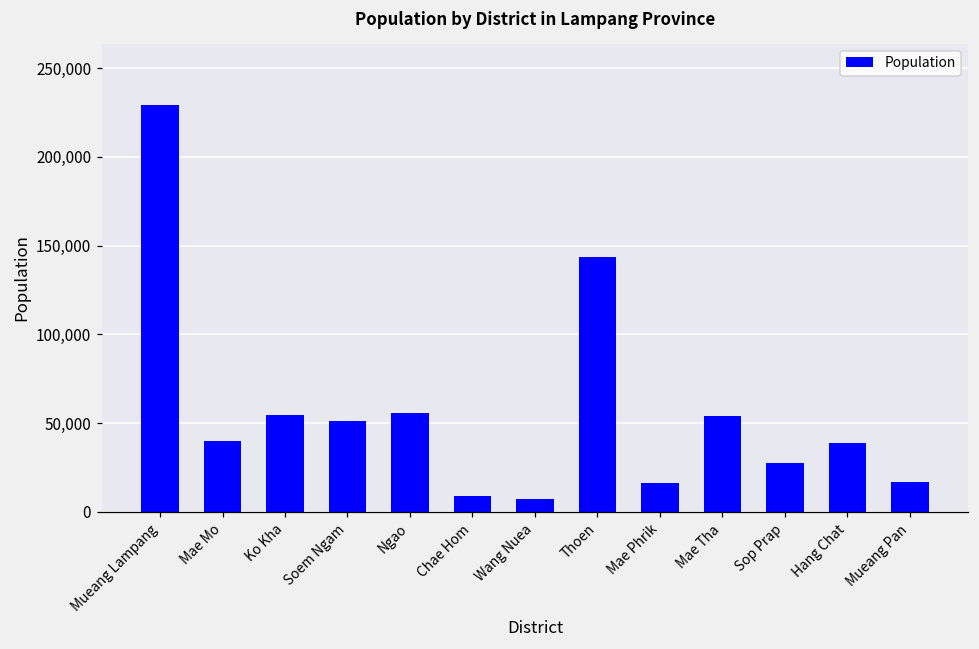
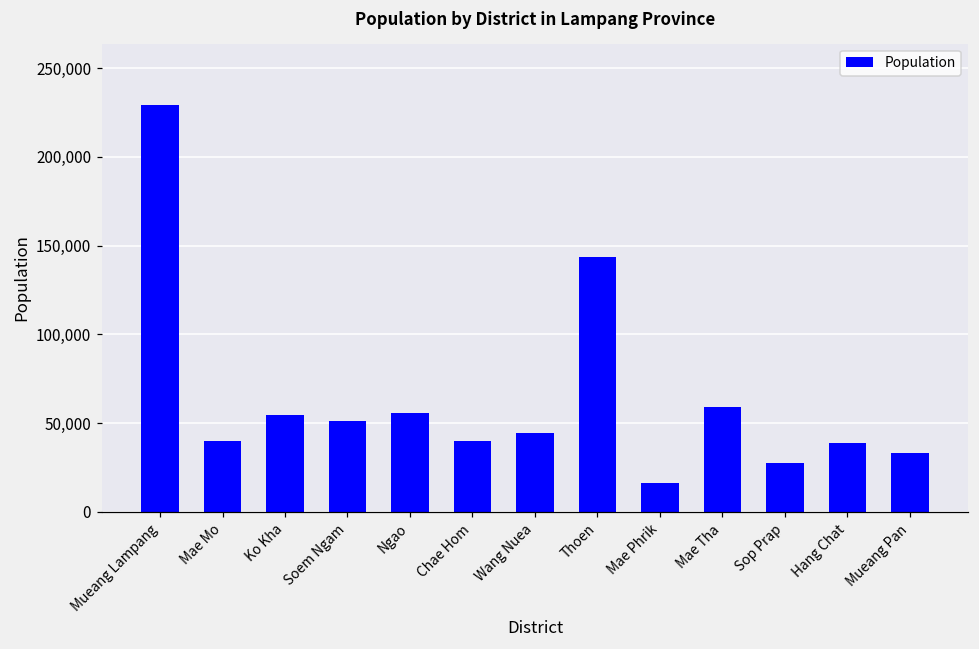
Chae Hom: 9,000 -> 40,000
Wang Nuea: 7,000 -> 45,000
Mae Tha: 54,000 -> 59,000
Mueang Pan: 17,000 -> 33,000
